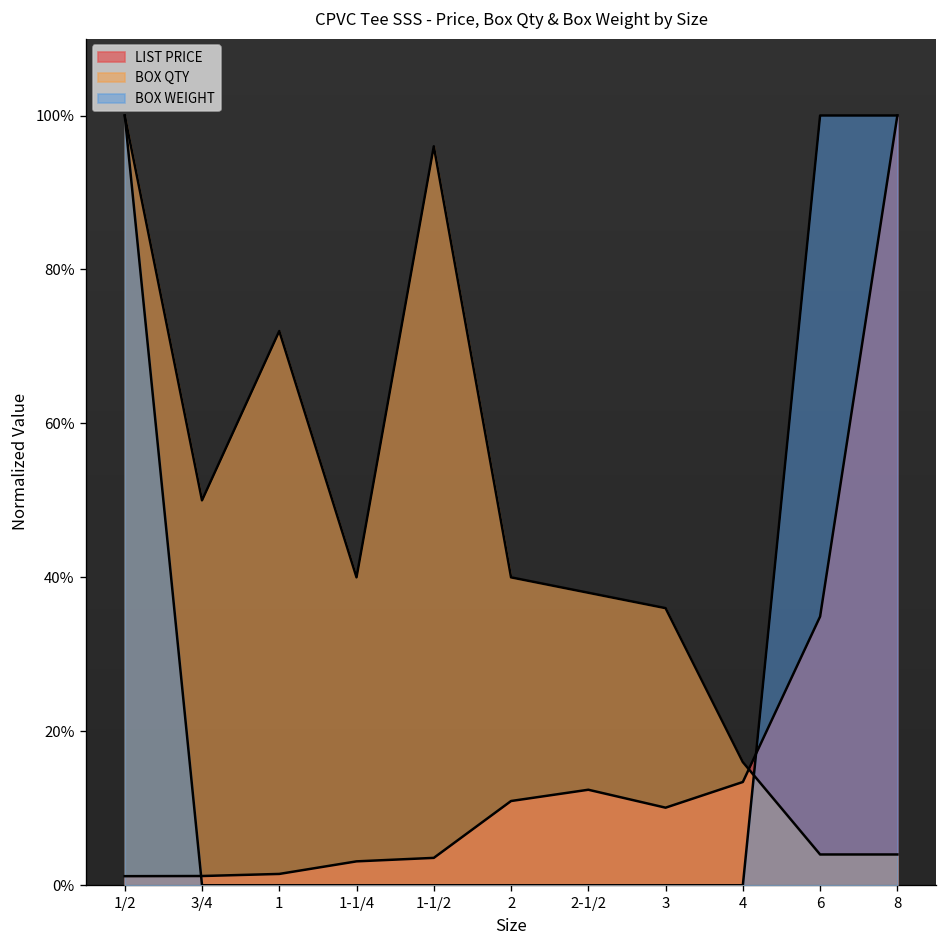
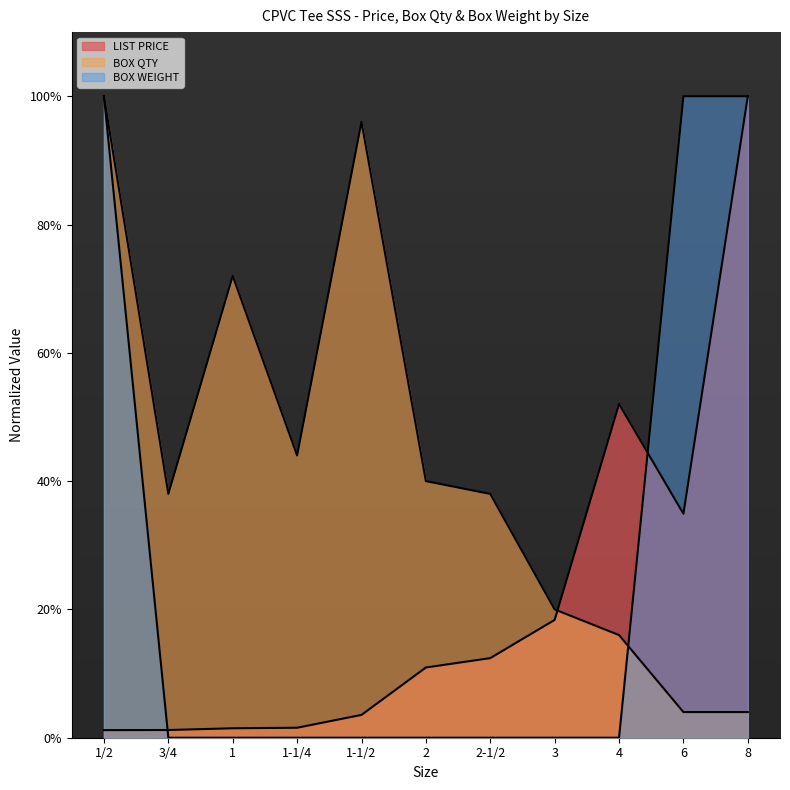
BOX QTY, 3/4: 50% -> 38%
LIST PRICE, 1-1/4: 3% -> 2%
BOX QTY, 1-1/4: 40% -> 44%
LIST PRICE, 3: 10% -> 18%
BOX QTY, 3: 36% -> 20%
LIST PRICE, 4: 13% -> 52%
